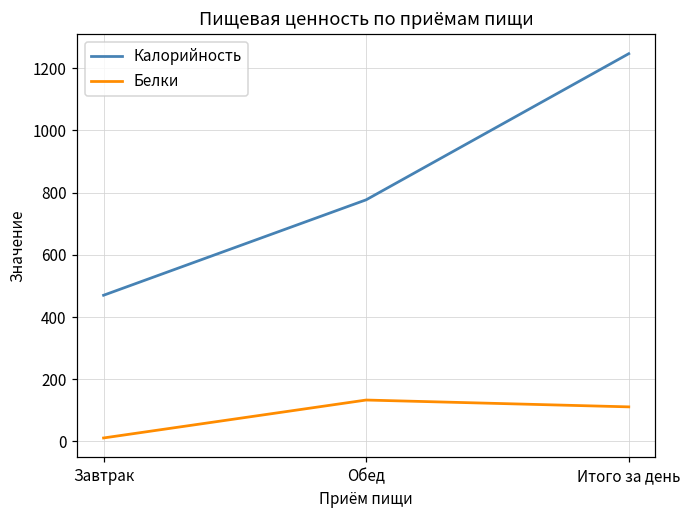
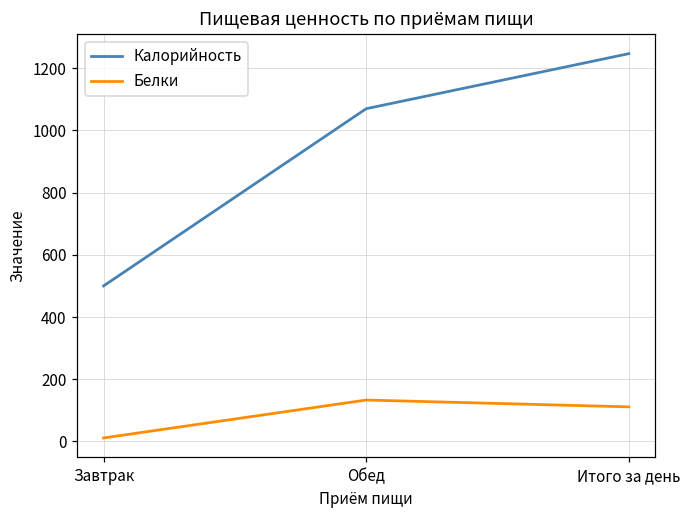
Калорийность, Завтрак: 470 -> 500
Калорийность, Обед: 780 -> 1070
